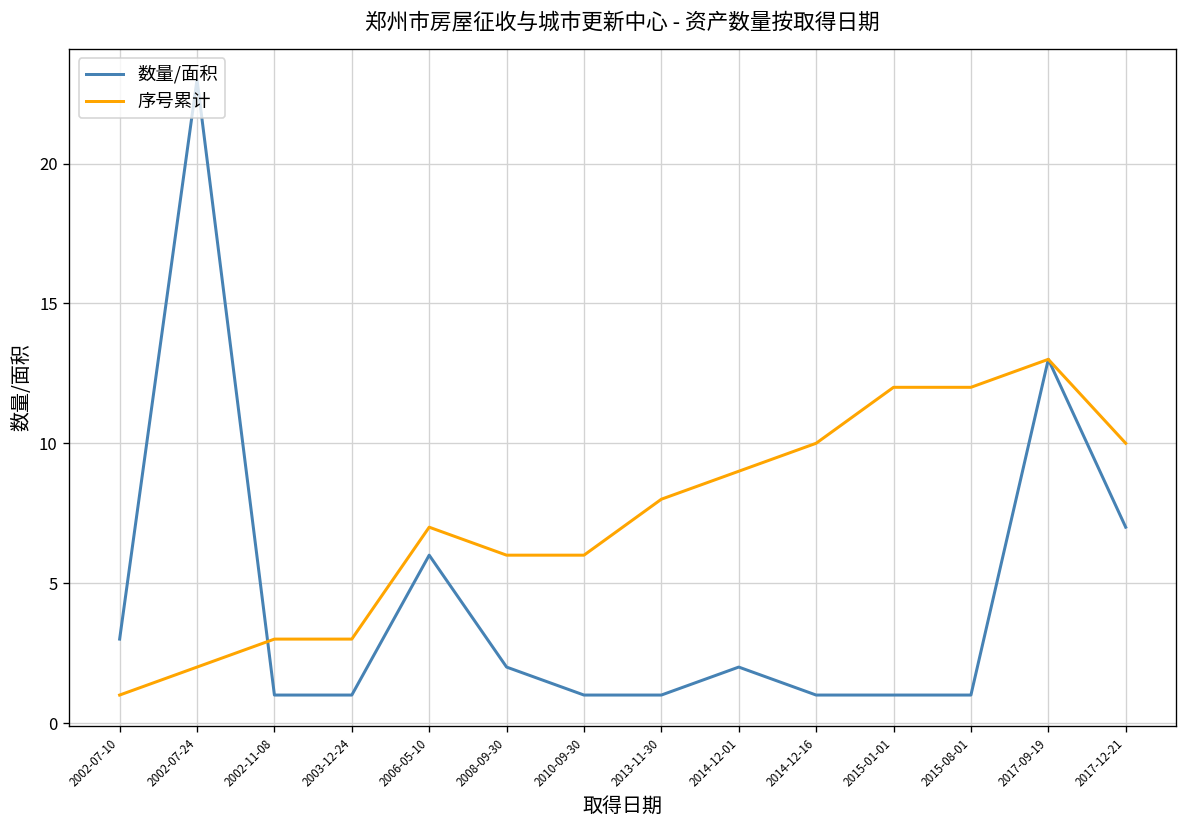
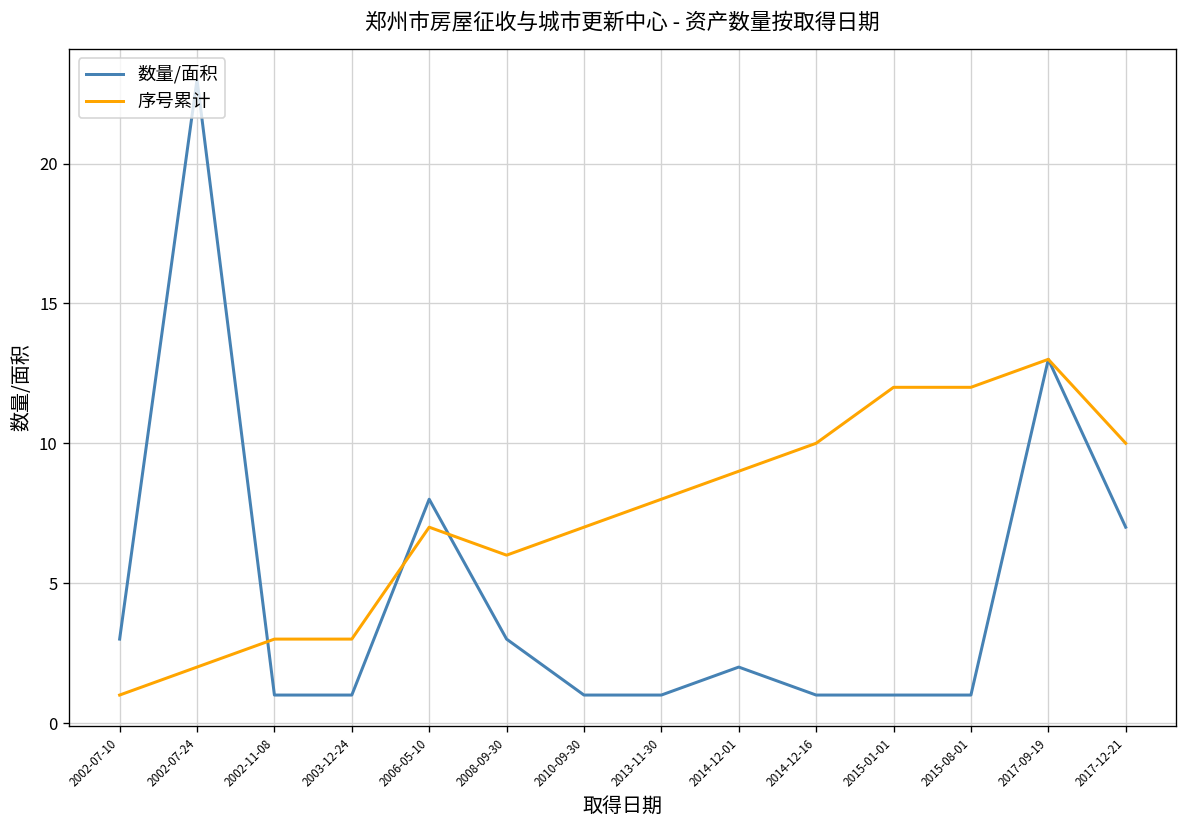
数量/面积, 2006-05-10: 6 -> 8
数量/面积, 2008-09-30: 2 -> 3
序号累计, 2010-09-30: 6 -> 7
